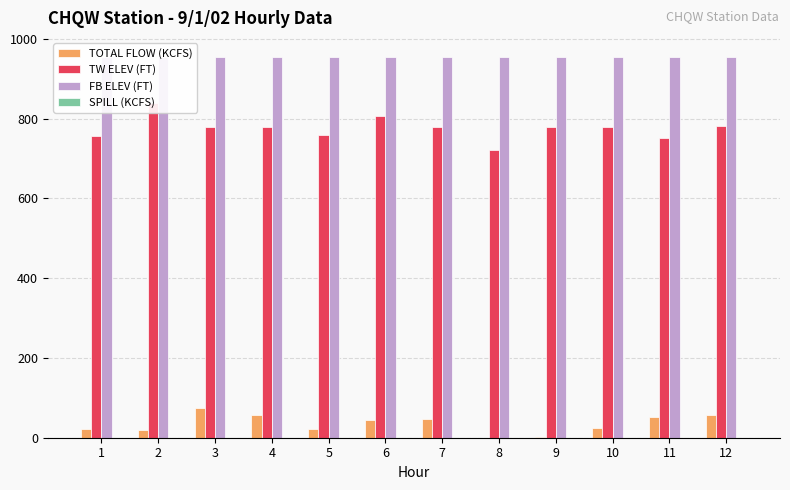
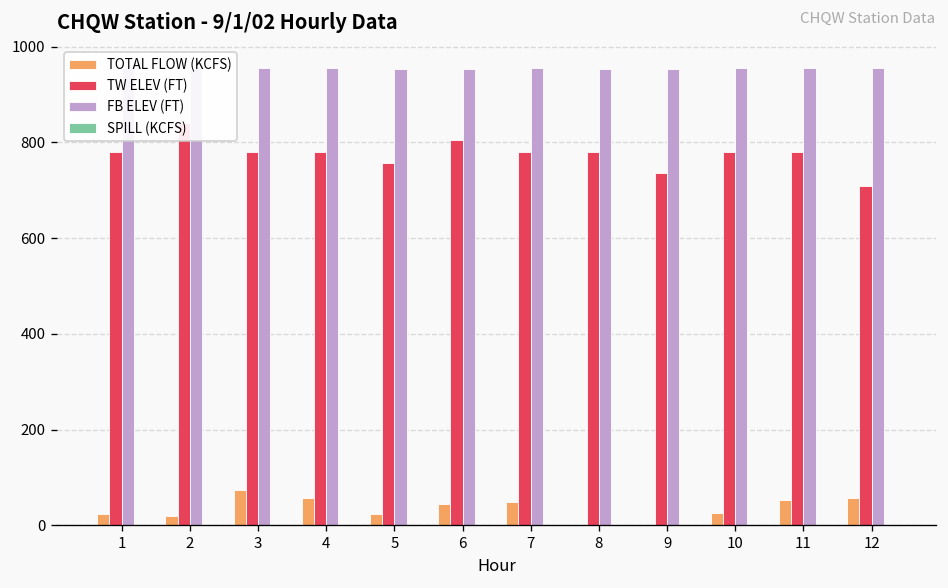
TW ELEV (FT), 1: 760 -> 780
TW ELEV (FT), 8: 720 -> 780
TW ELEV (FT), 9: 780 -> 740
TW ELEV (FT), 11: 750 -> 780
TW ELEV (FT), 12: 780 -> 710
